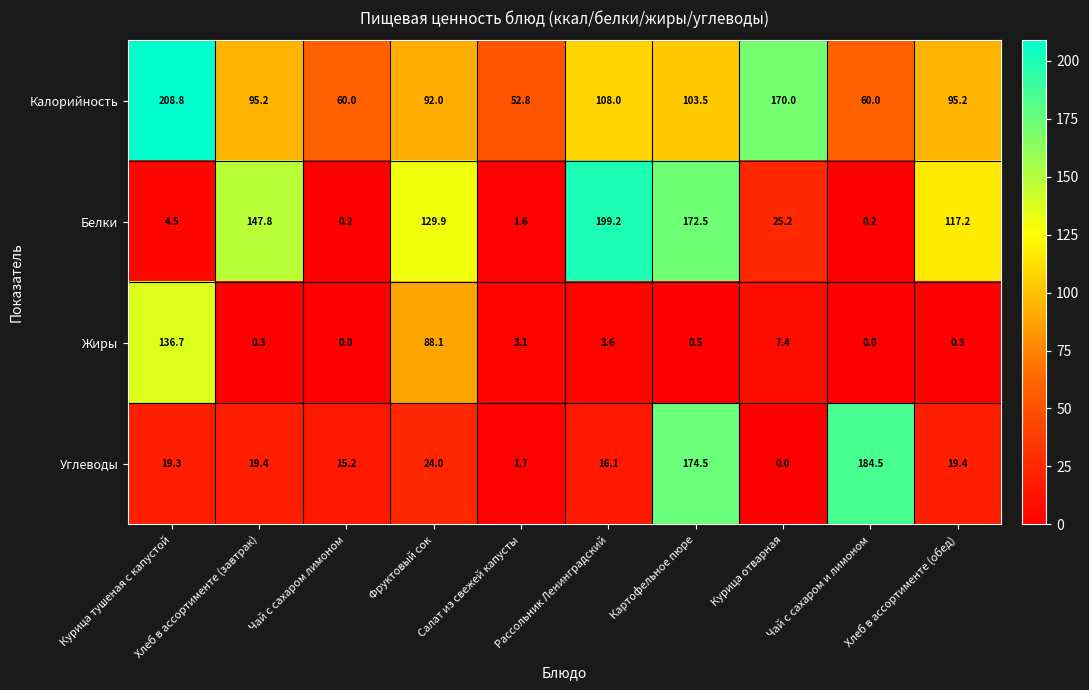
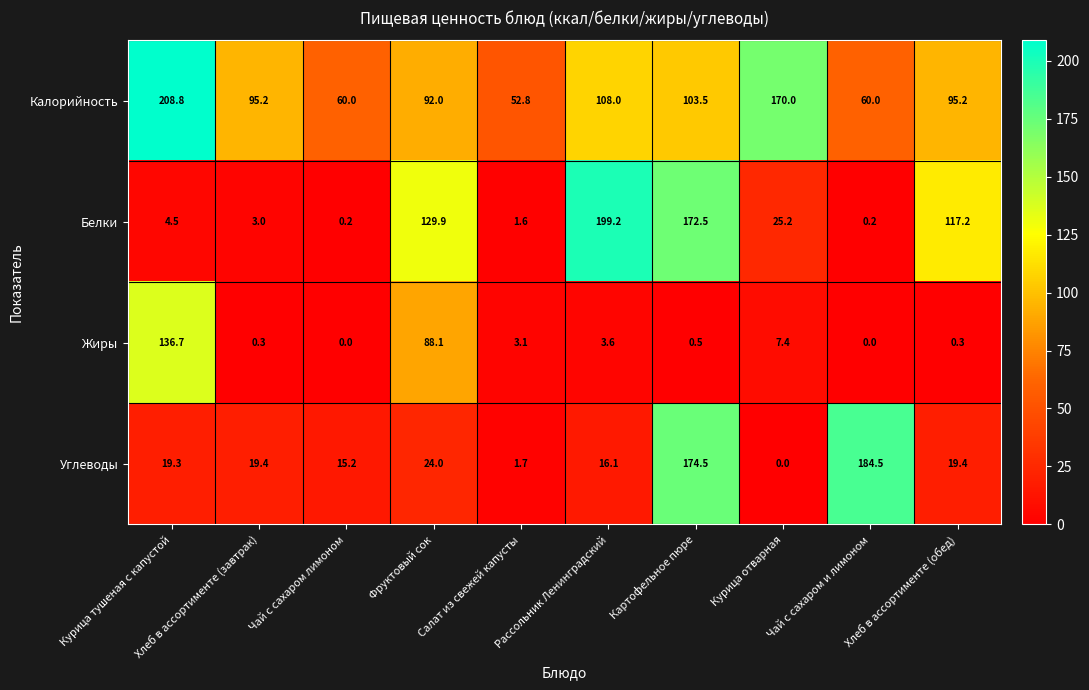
Белки, Хлеб в ассортименте (завтрак): 147.8 -> 3.0
